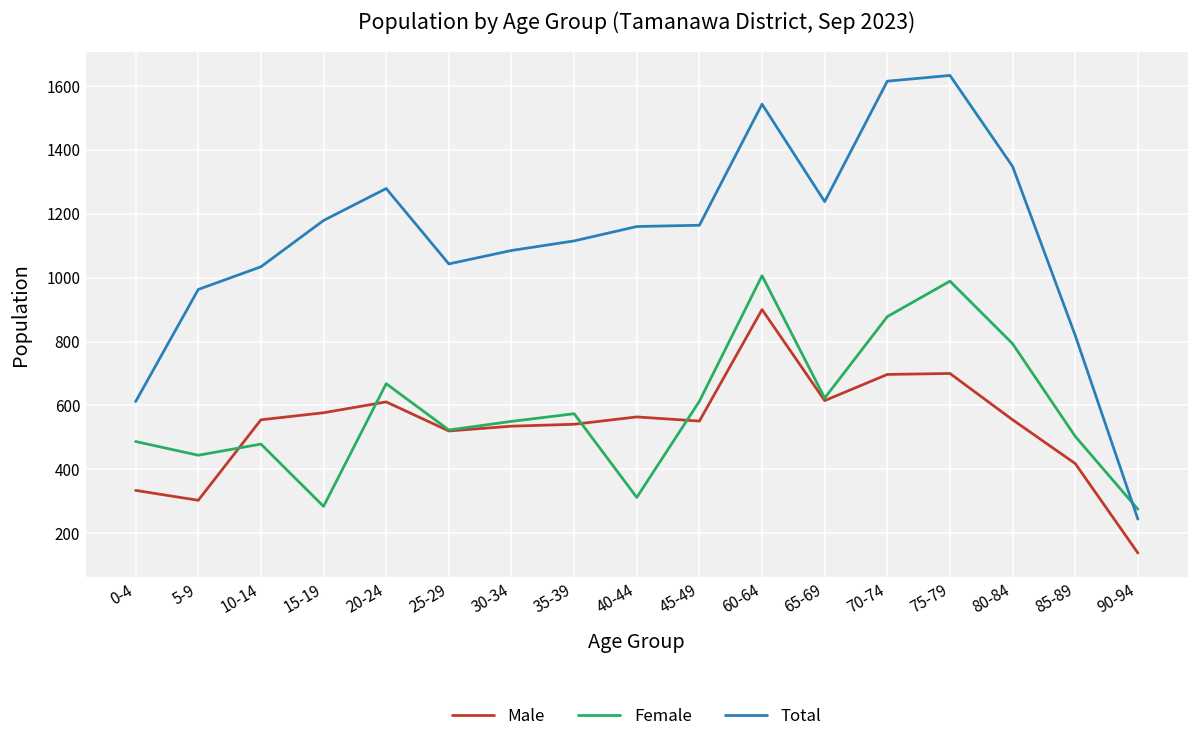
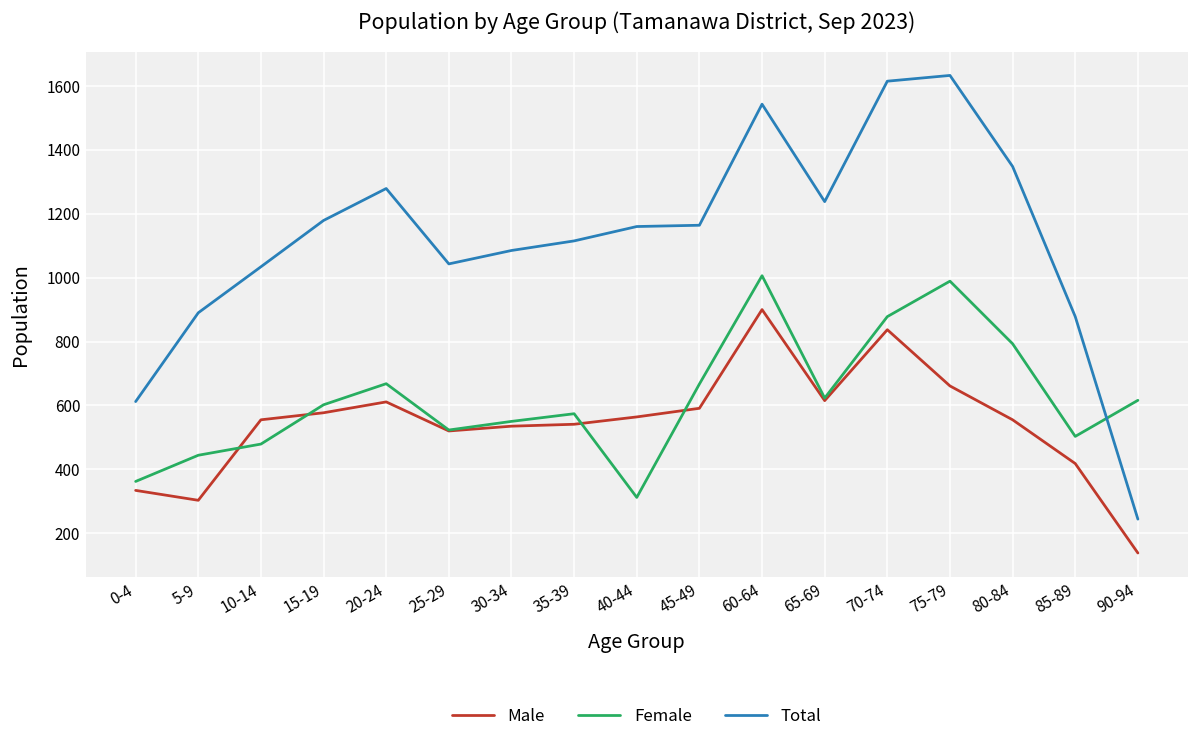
Female, 0-4: 490 -> 360
Total, 5-9: 960 -> 890
Female, 15-19: 280 -> 600
Male, 45-49: 550 -> 590
Female, 45-49: 610 -> 670
Male, 70-74: 700 -> 840
Male, 75-79: 700 -> 660
Total, 85-89: 820 -> 880
Female, 90-94: 280 -> 620
